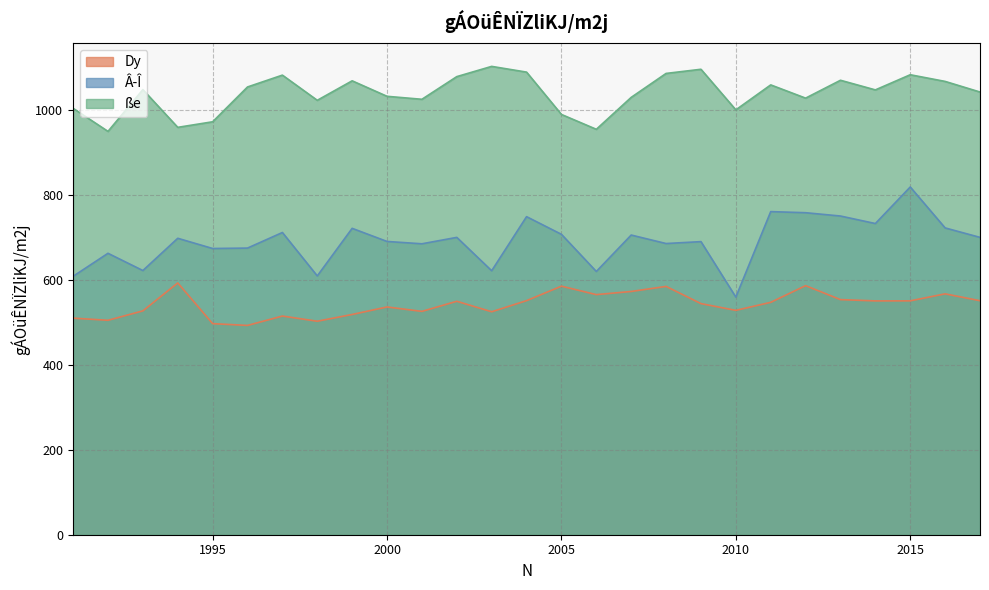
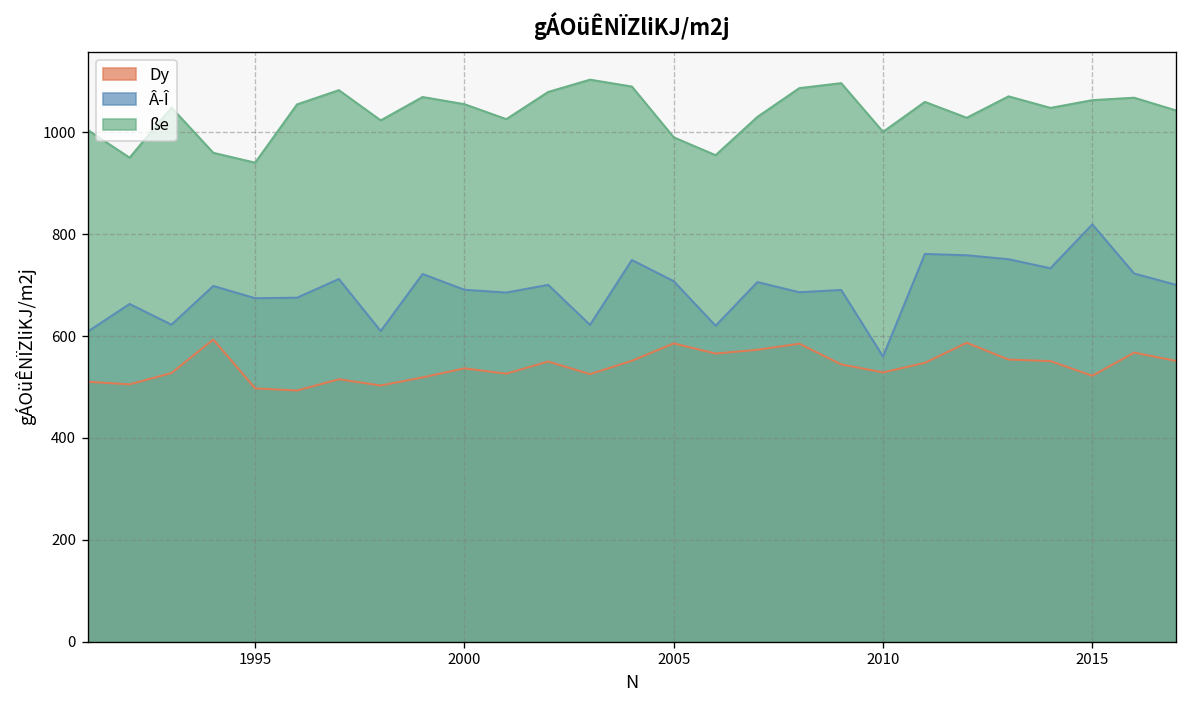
ße, 1995: 970 -> 940
ße, 2000: 1030 -> 1060
Dy, 2015: 550 -> 520
ße, 2015: 1080 -> 1060
